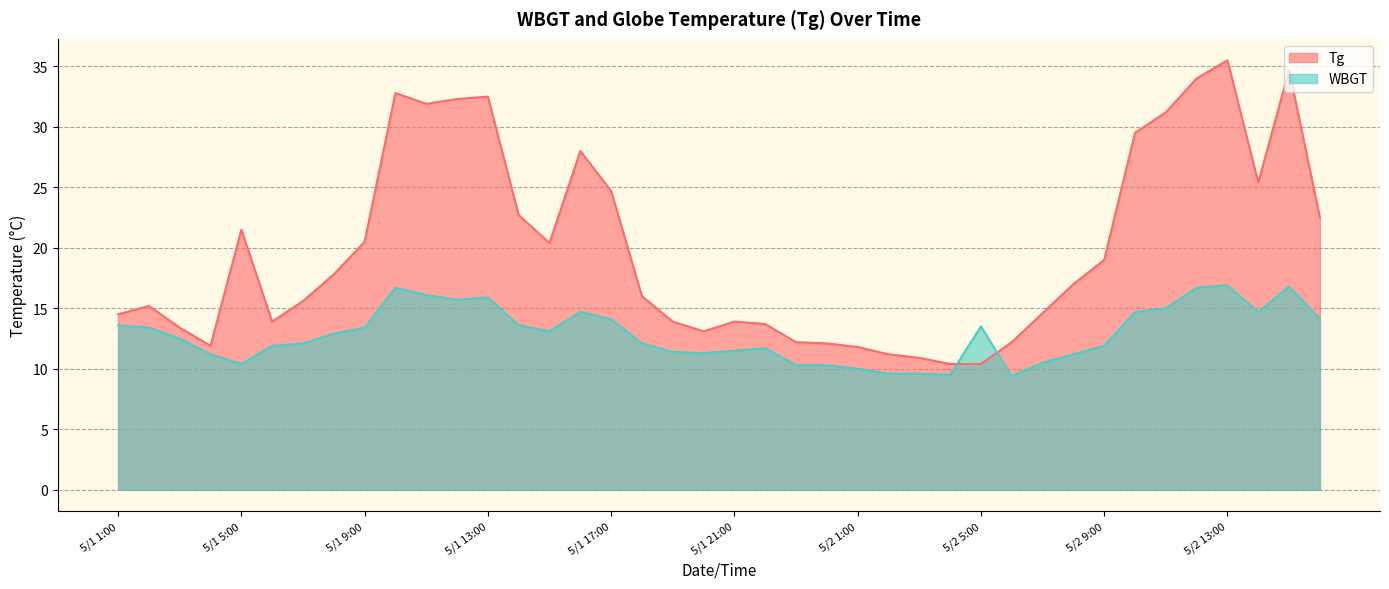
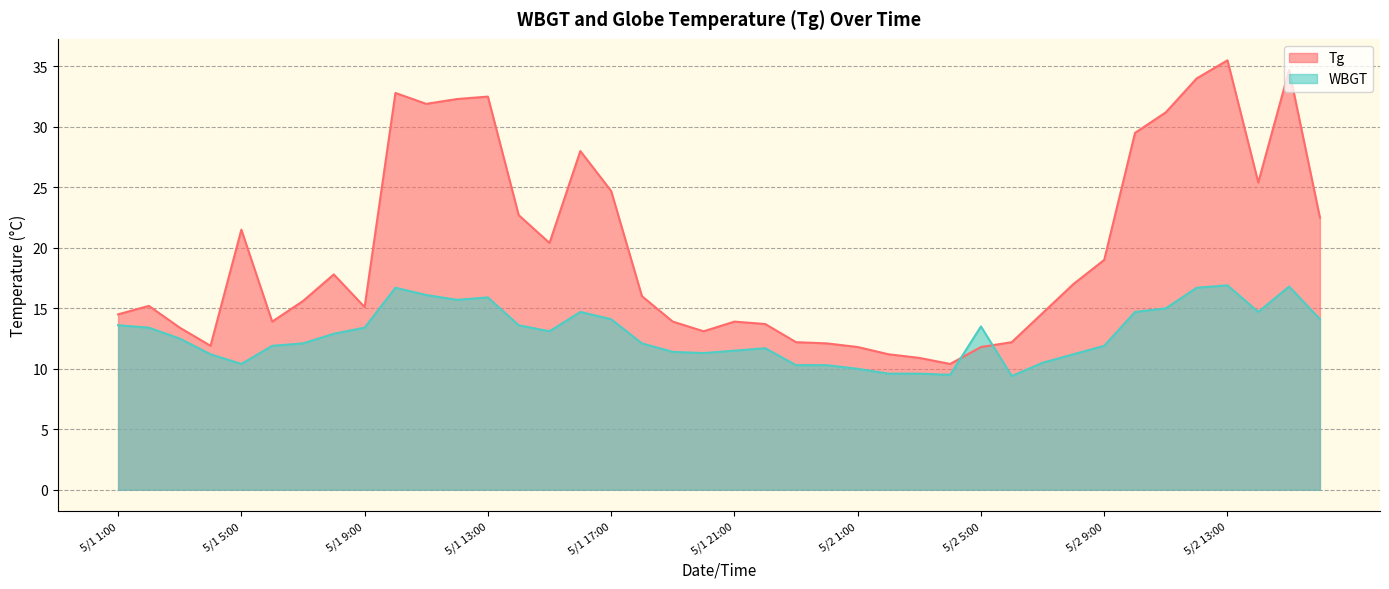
Tg, 5/1 9:00: 20.5 -> 15.1
Tg, 5/2 5:00: 10.4 -> 11.8
